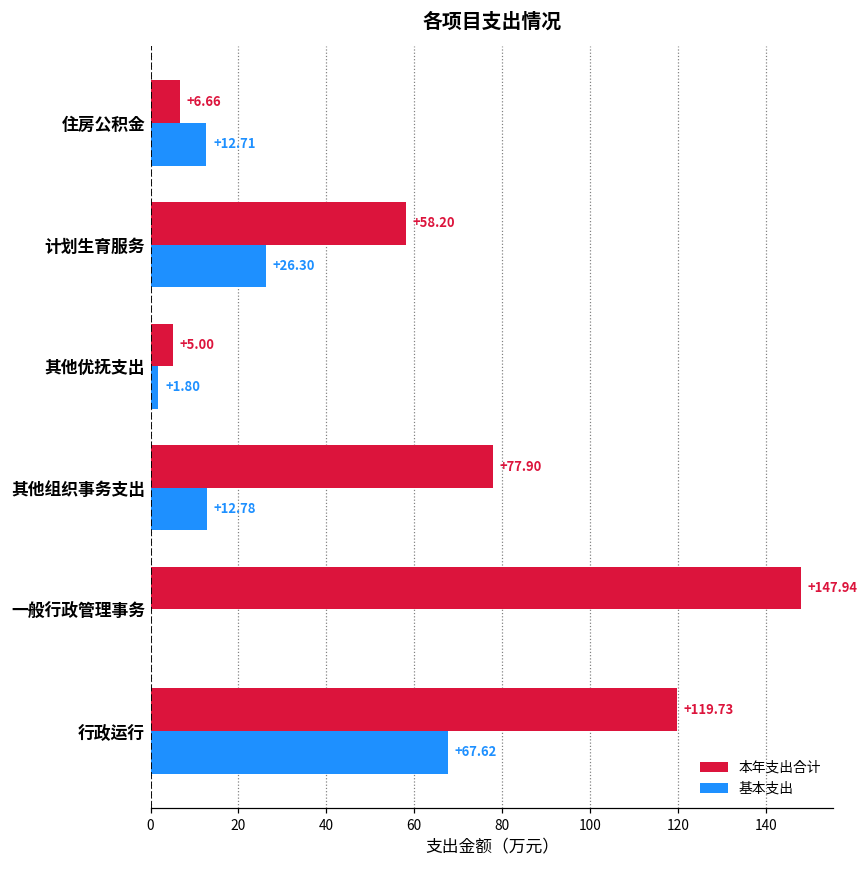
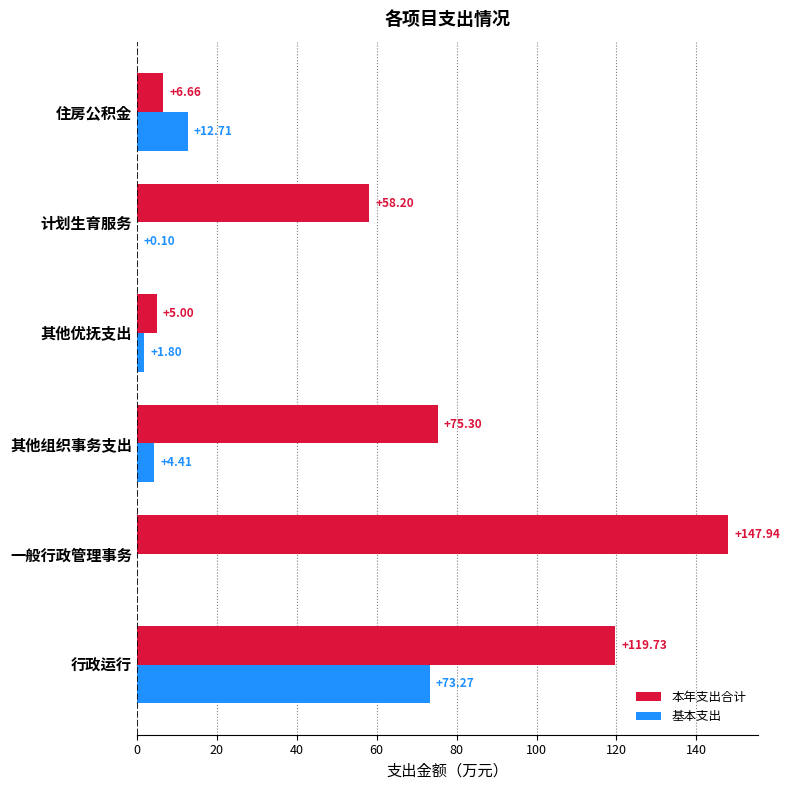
基本支出, 计划生育服务: +26.30 -> +0.10
本年支出合计, 其他组织事务支出: +77.90 -> +75.30
基本支出, 其他组织事务支出: +12.78 -> +4.41
基本支出, 行政运行: +67.62 -> +73.27
